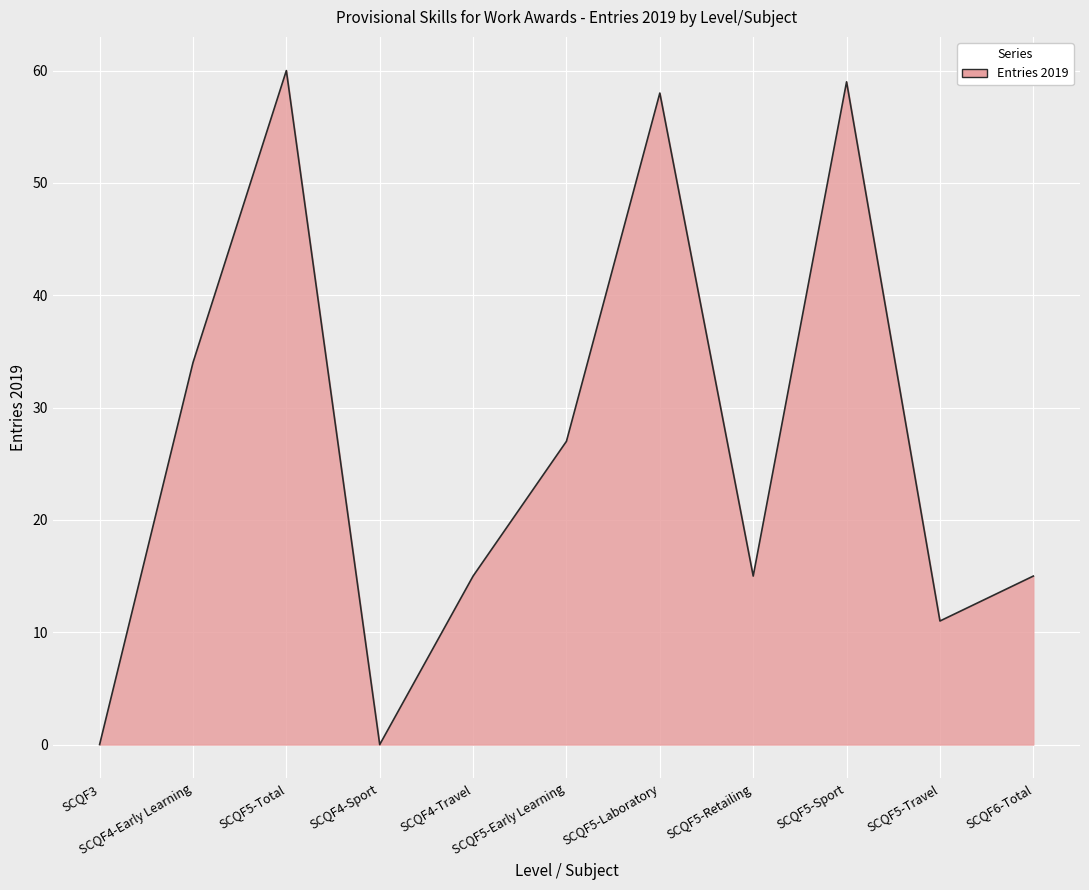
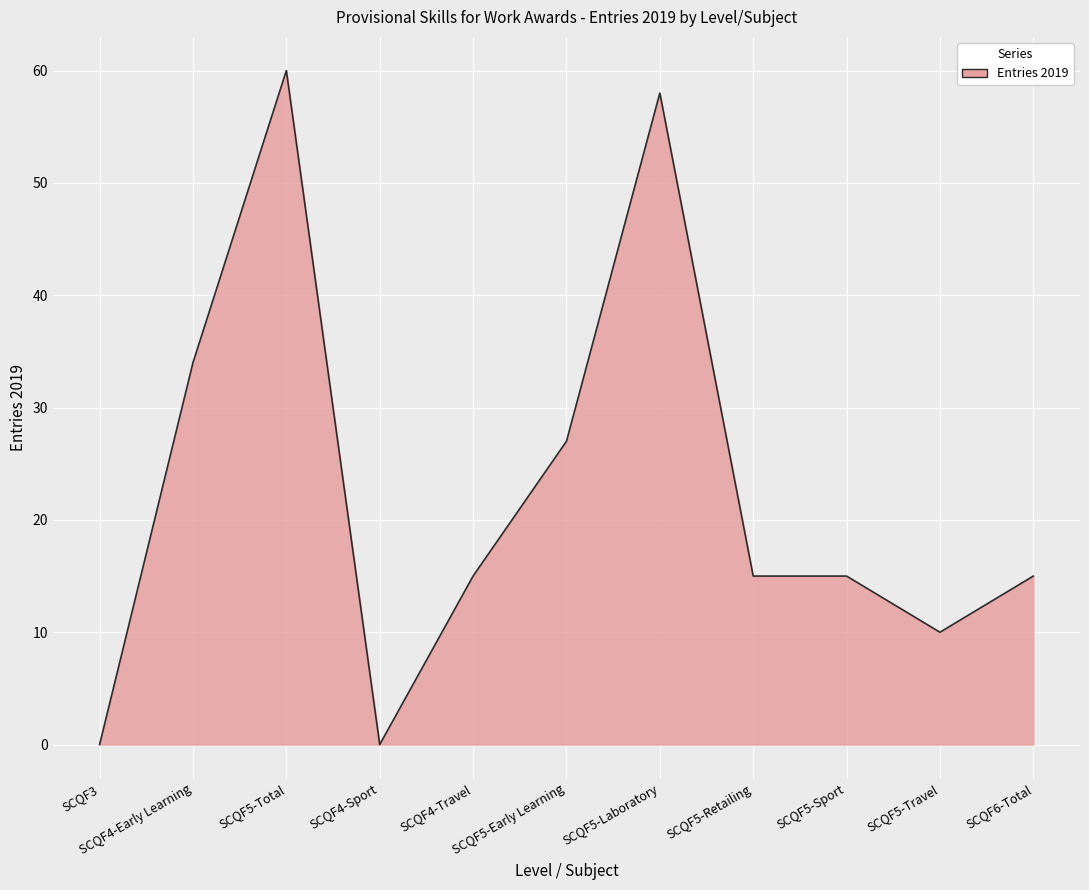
SCQF5-Sport: 59 -> 15
SCQF5-Travel: 11 -> 10
